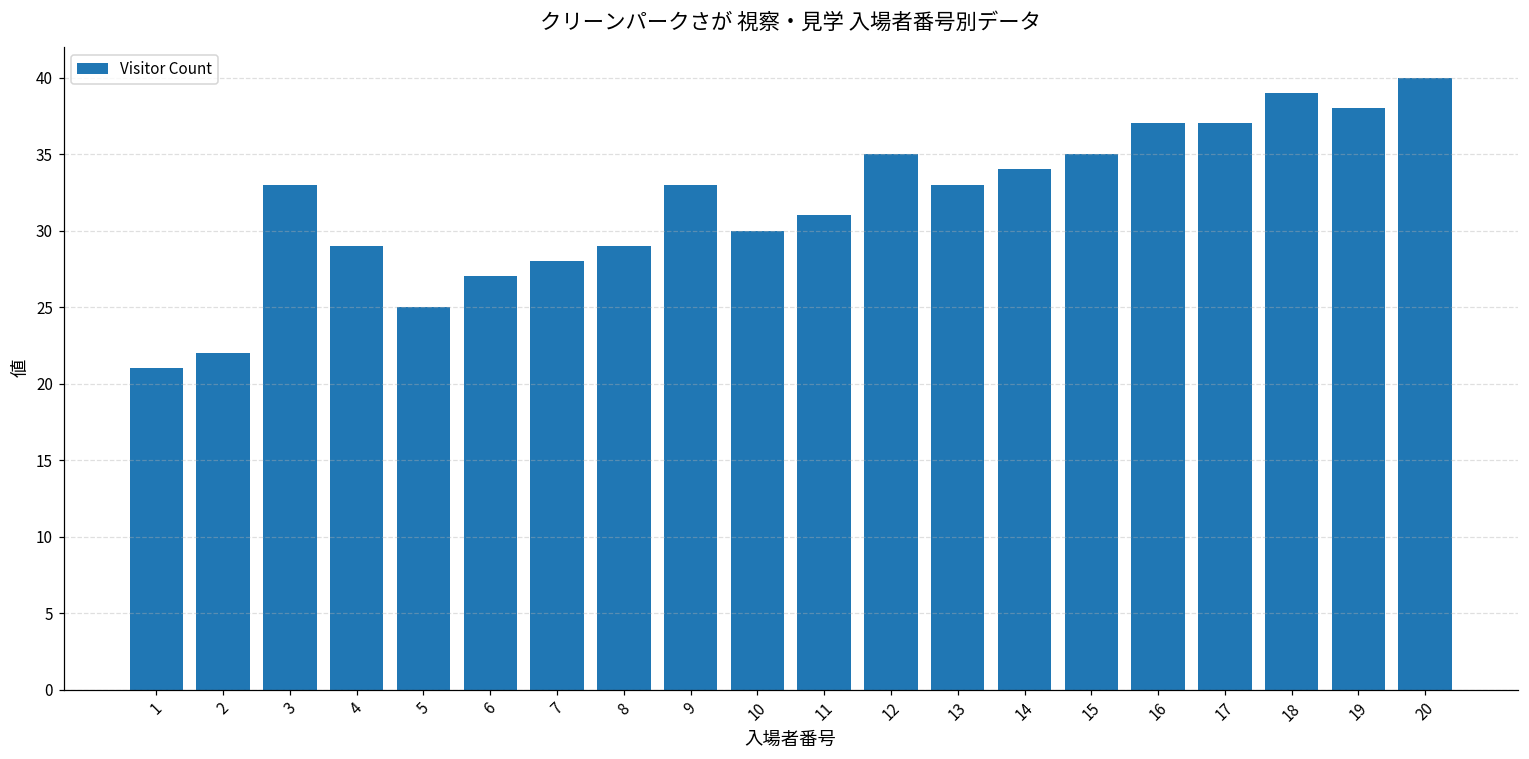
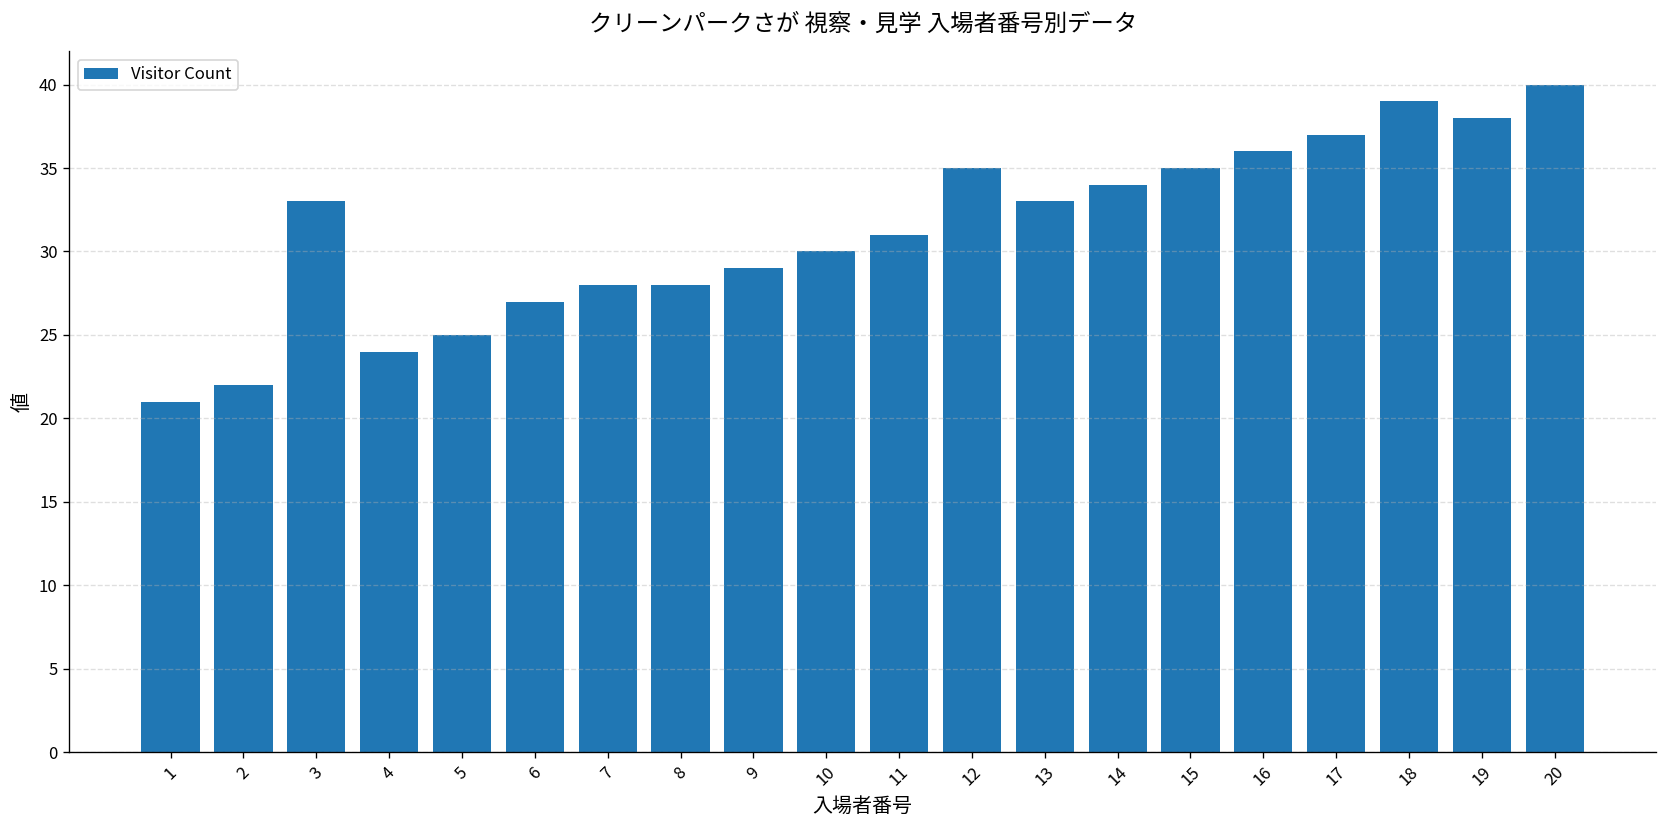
4: 29 -> 24
8: 29 -> 28
9: 33 -> 29
16: 37 -> 36
